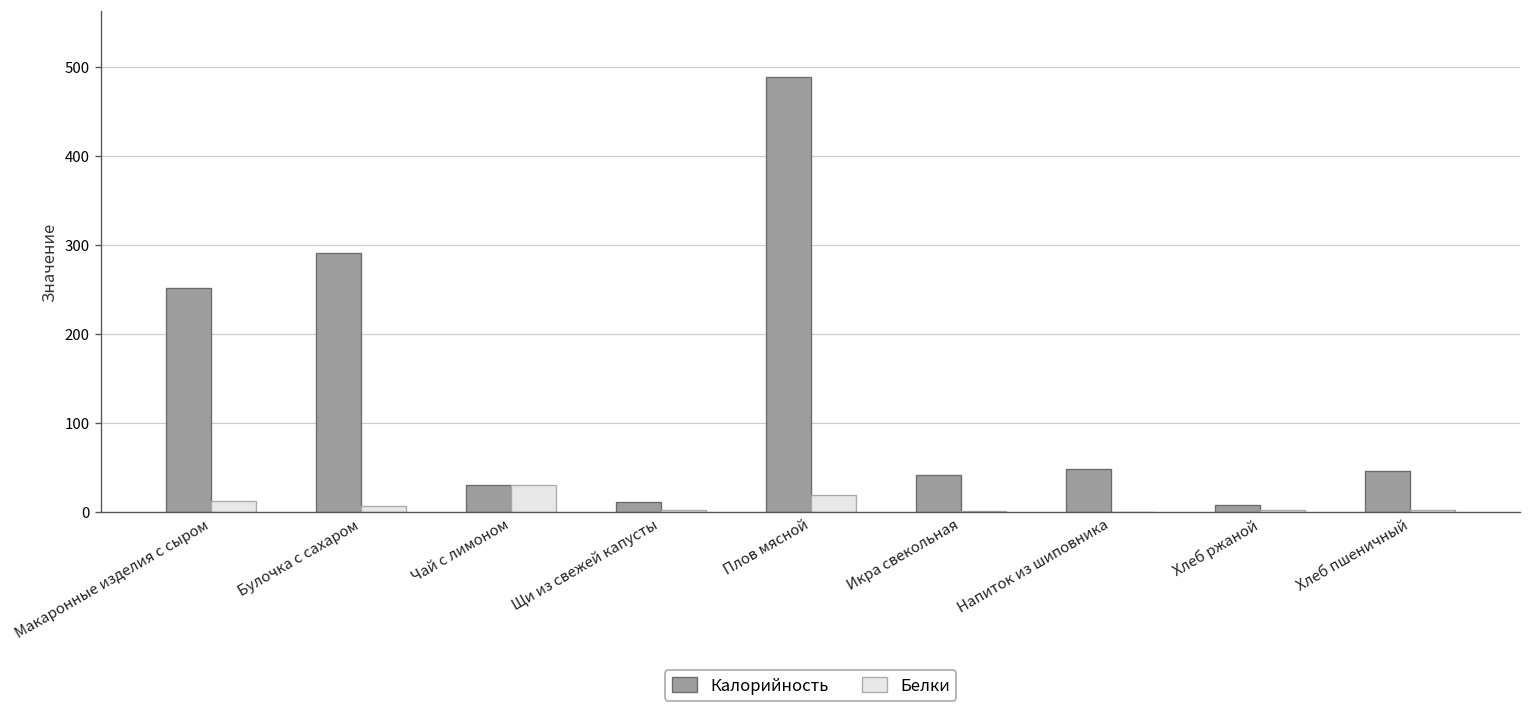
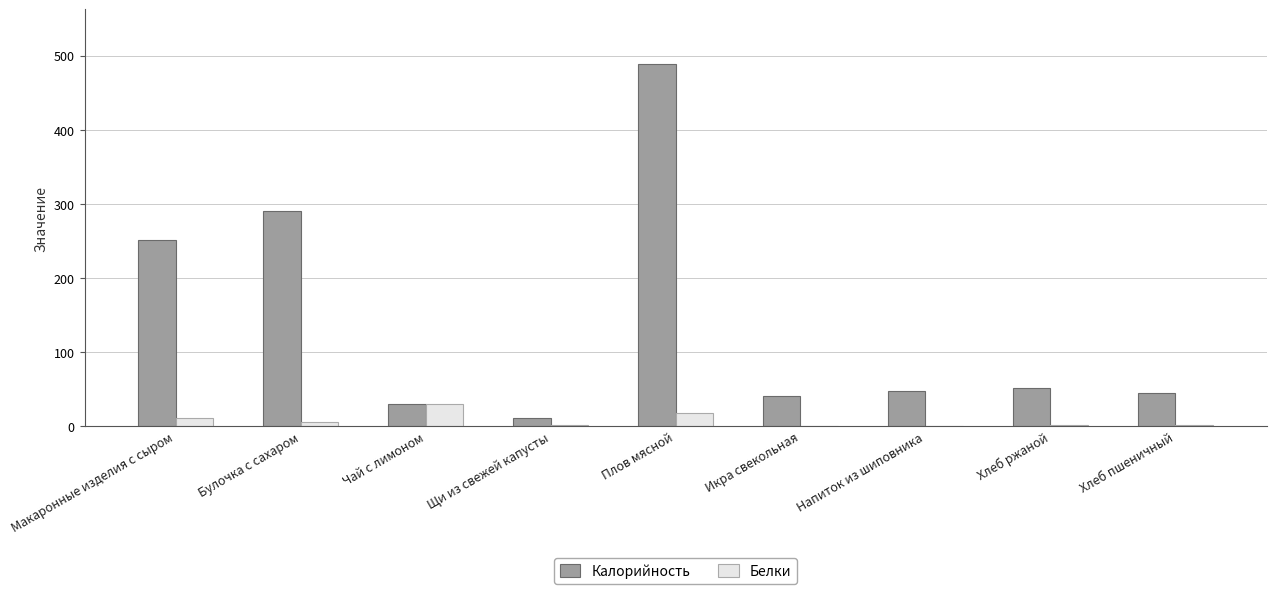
Калорийность, Хлеб ржаной: 10 -> 50
